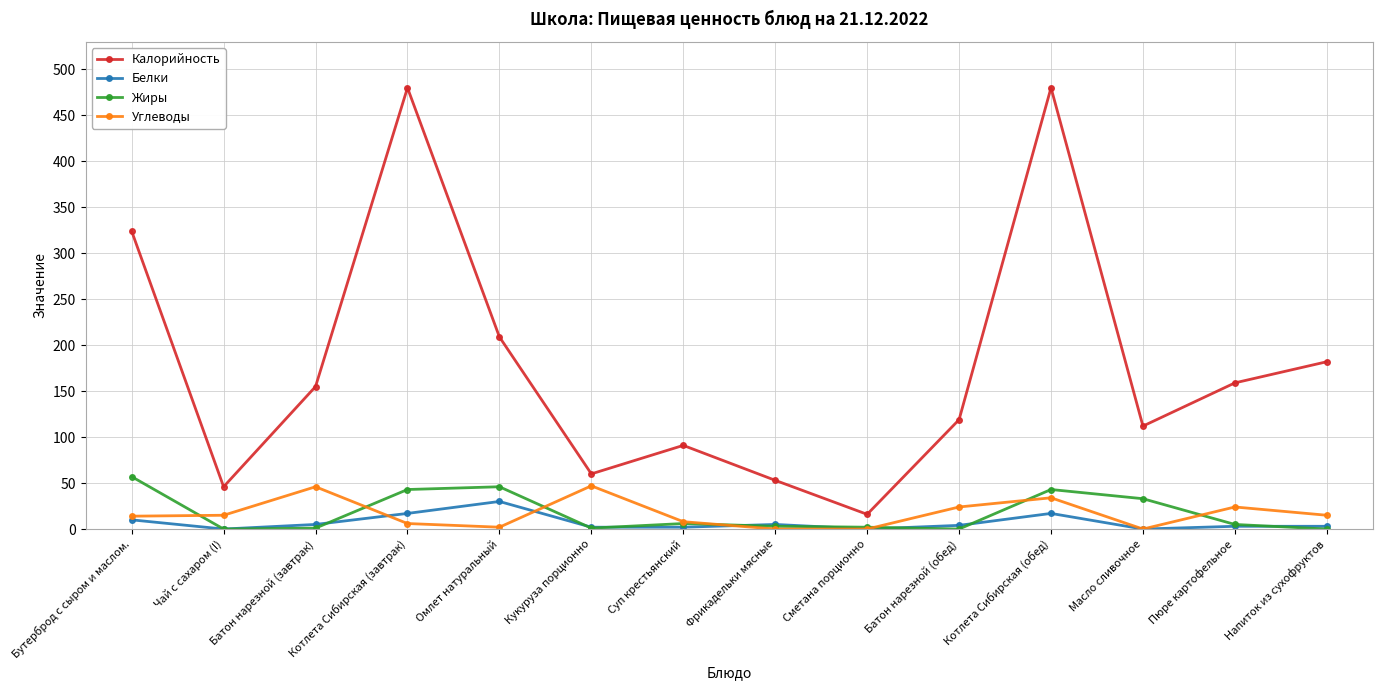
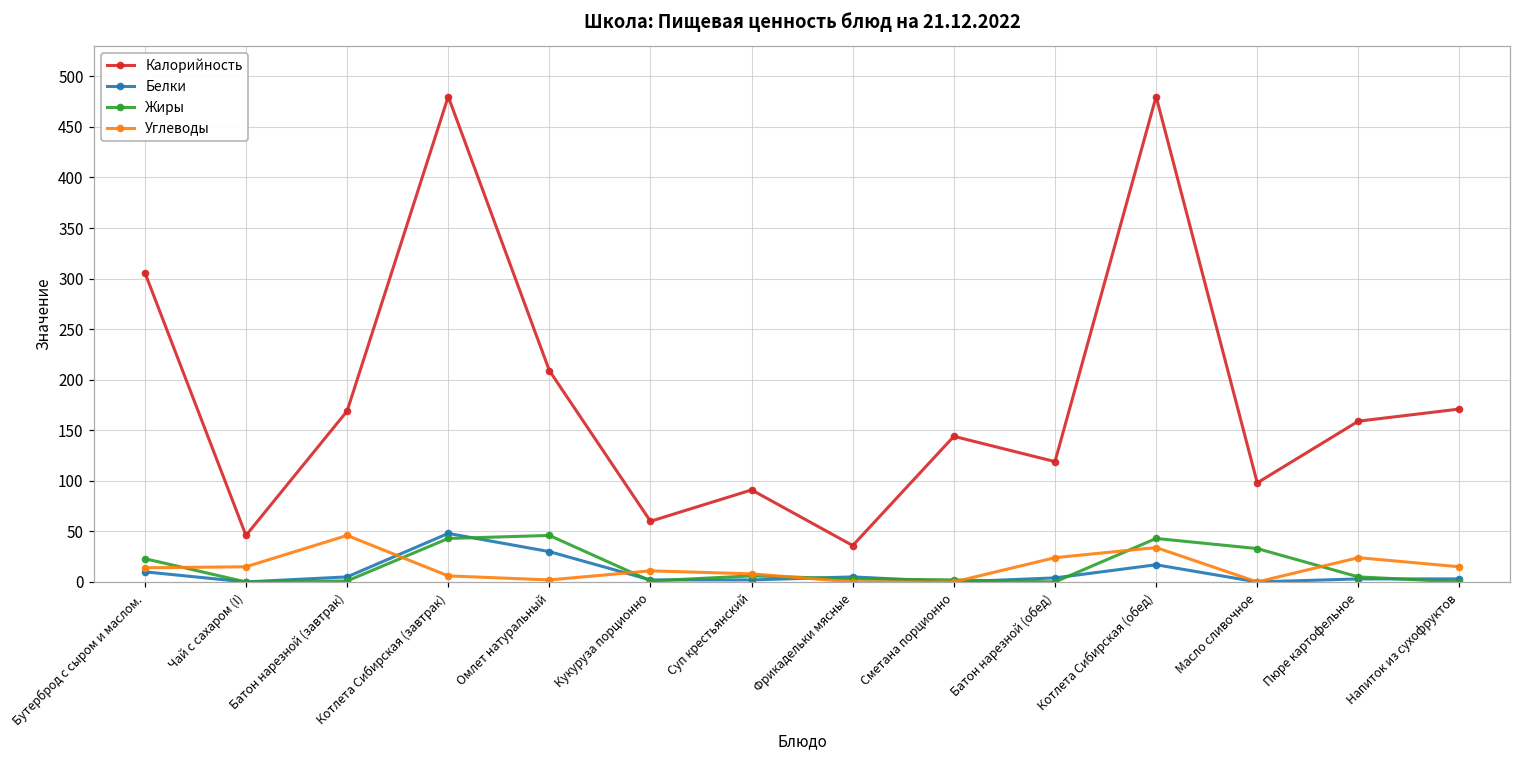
Калорийность, Бутерброд с сыром и маслом.: 320 -> 310
Жиры, Бутерброд с сыром и маслом.: 60 -> 20
Калорийность, Батон нарезной (завтрак): 160 -> 170
Белки, Котлета Сибирская (завтрак): 20 -> 50
Углеводы, Кукуруза порционно: 50 -> 10
Калорийность, Фрикадельки мясные: 50 -> 40
Калорийность, Сметана порционно: 20 -> 140
Калорийность, Масло сливочное: 110 -> 100
Калорийность, Напиток из сухофруктов: 180 -> 170
